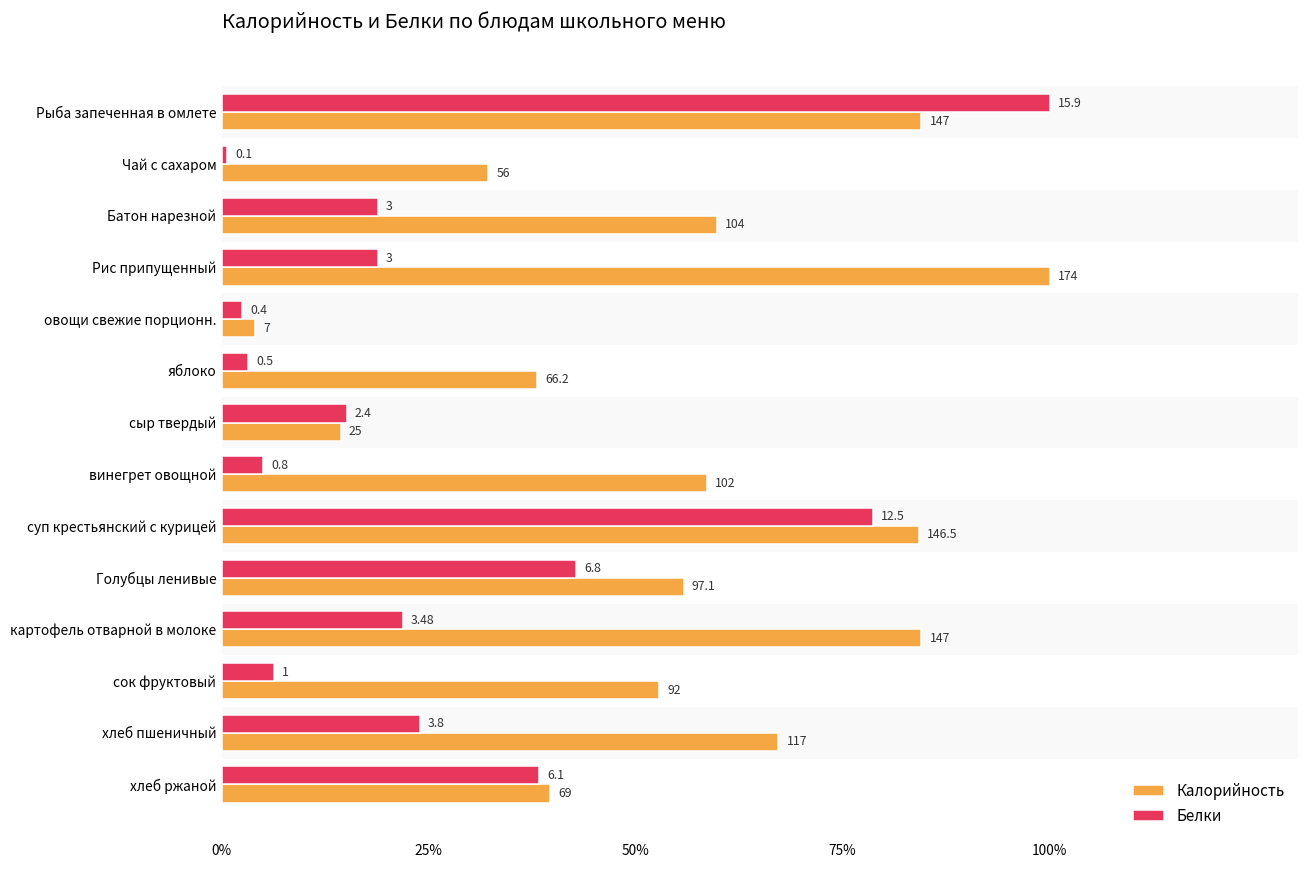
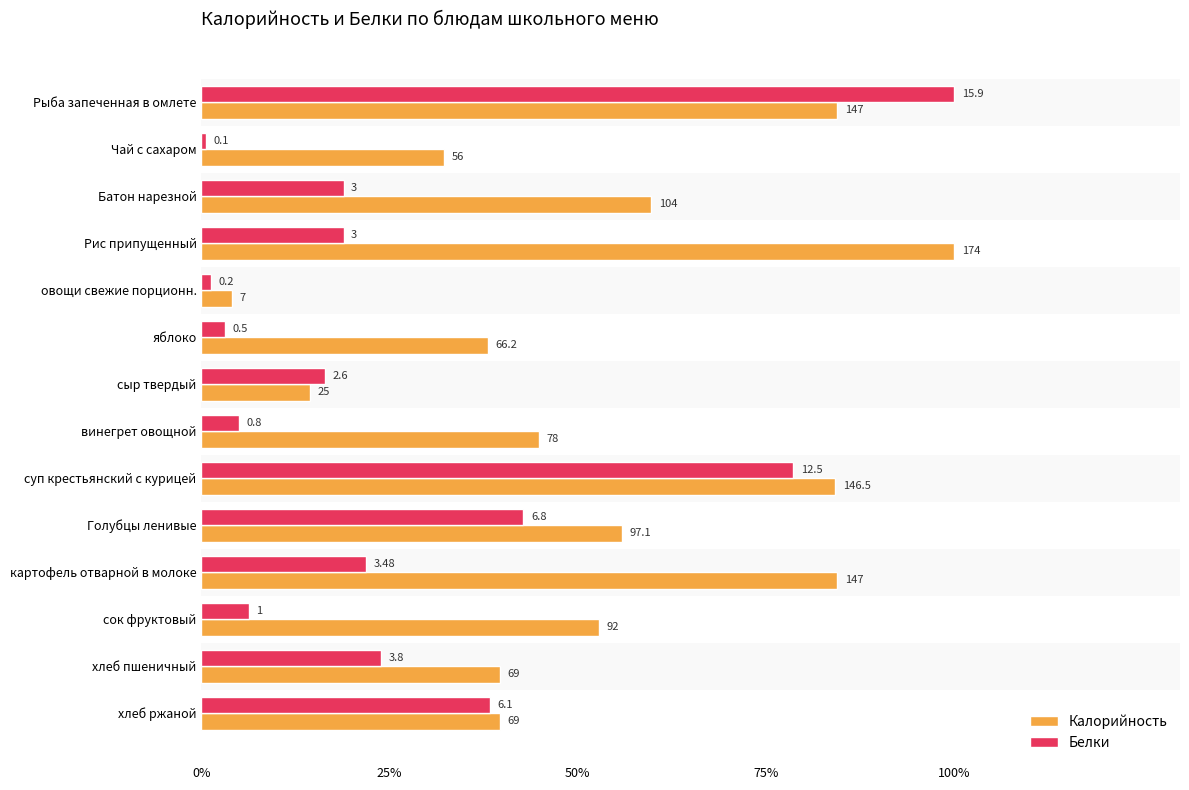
Белки, овощи свежие порционн.: 0.4 -> 0.2
Белки, сыр твердый: 2.4 -> 2.6
Калорийность, винегрет овощной: 102 -> 78
Калорийность, хлеб пшеничный: 117 -> 69
